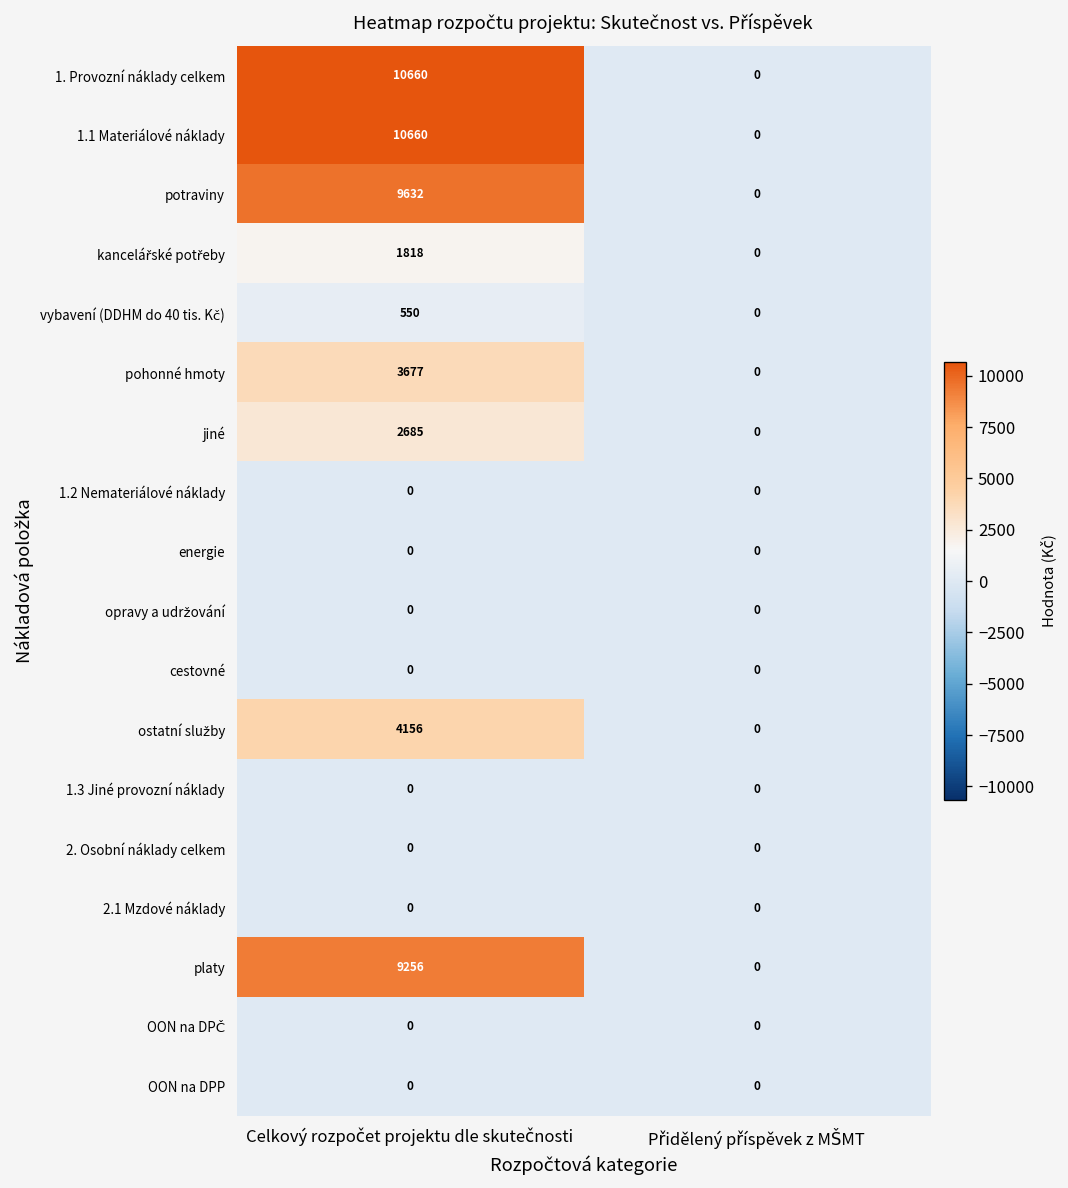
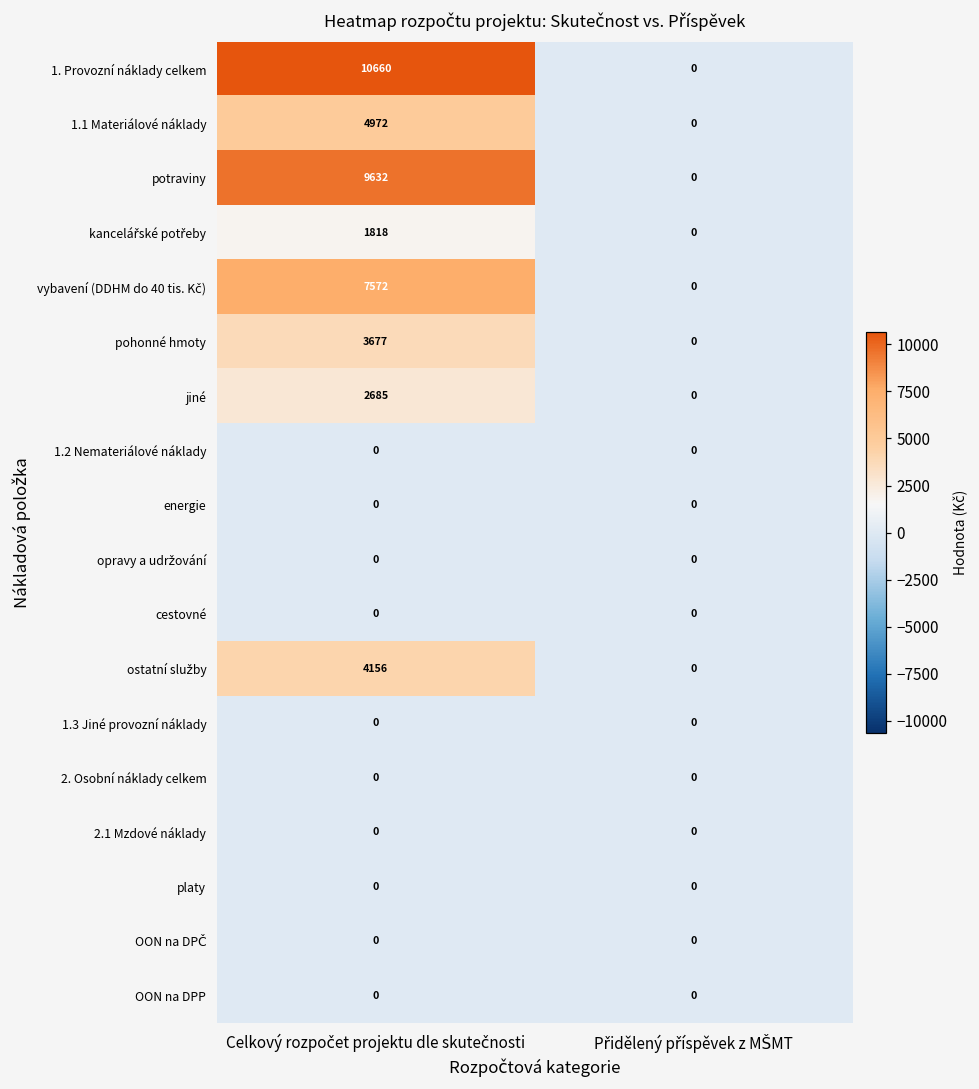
1.1 Materiálové náklady, Celkový rozpočet projektu dle skutečnosti: 10660 -> 4972
vybavení (DDHM do 40 tis. Kč), Celkový rozpočet projektu dle skutečnosti: 550 -> 7572
platy, Celkový rozpočet projektu dle skutečnosti: 9256 -> 0
